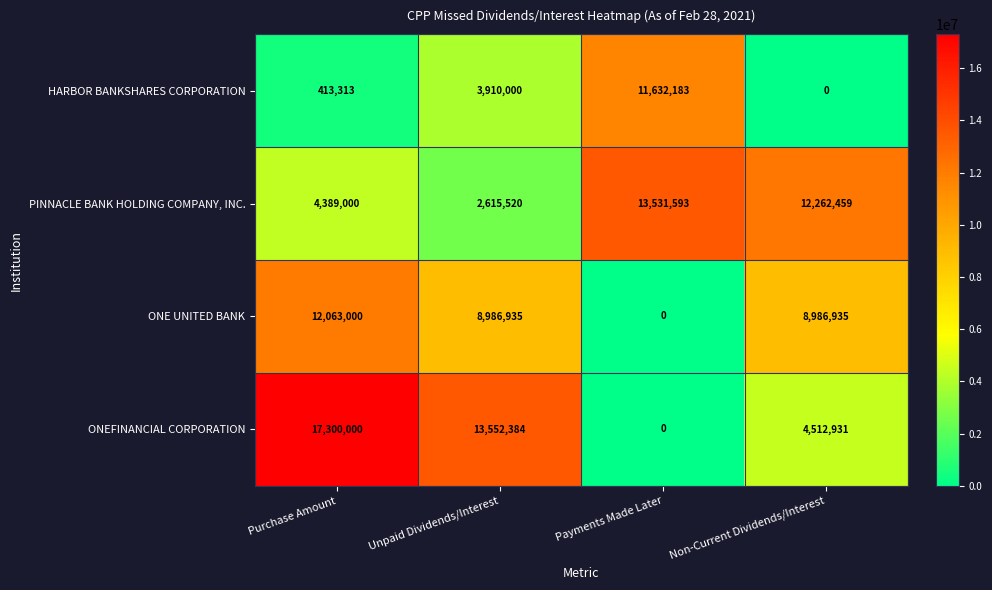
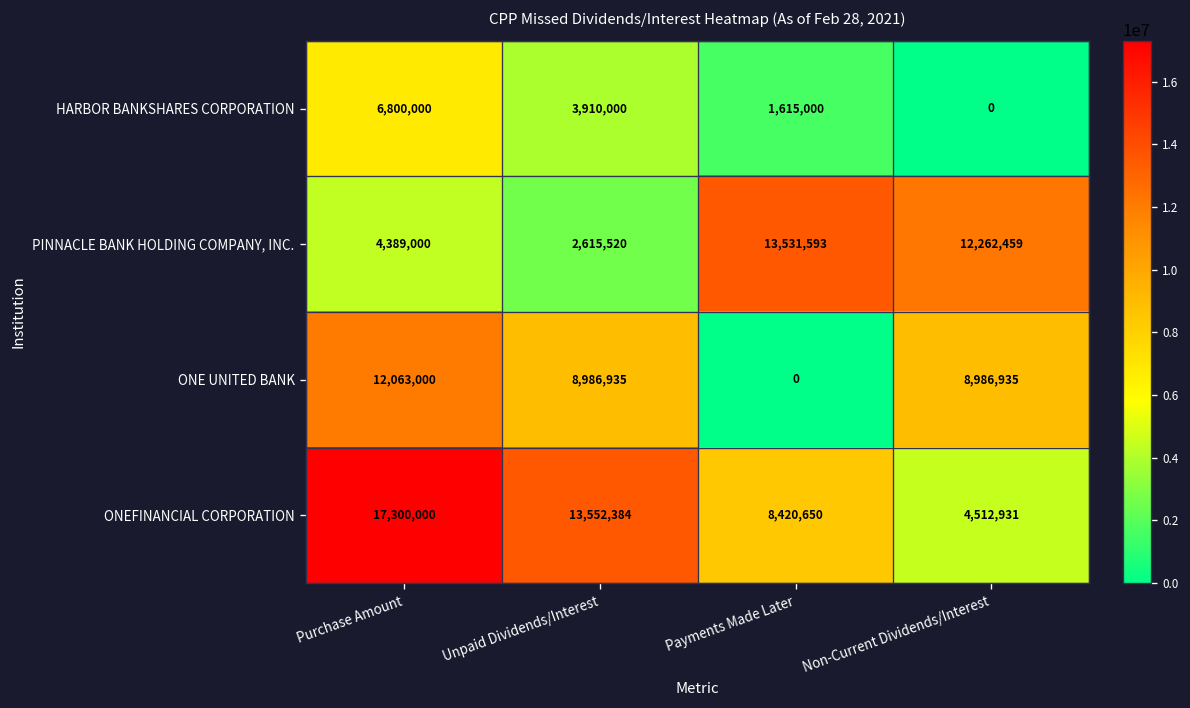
HARBOR BANKSHARES CORPORATION, Purchase Amount: 413,313 -> 6,800,000
HARBOR BANKSHARES CORPORATION, Payments Made Later: 11,632,183 -> 1,615,000
ONEFINANCIAL CORPORATION, Payments Made Later: 0 -> 8,420,650
